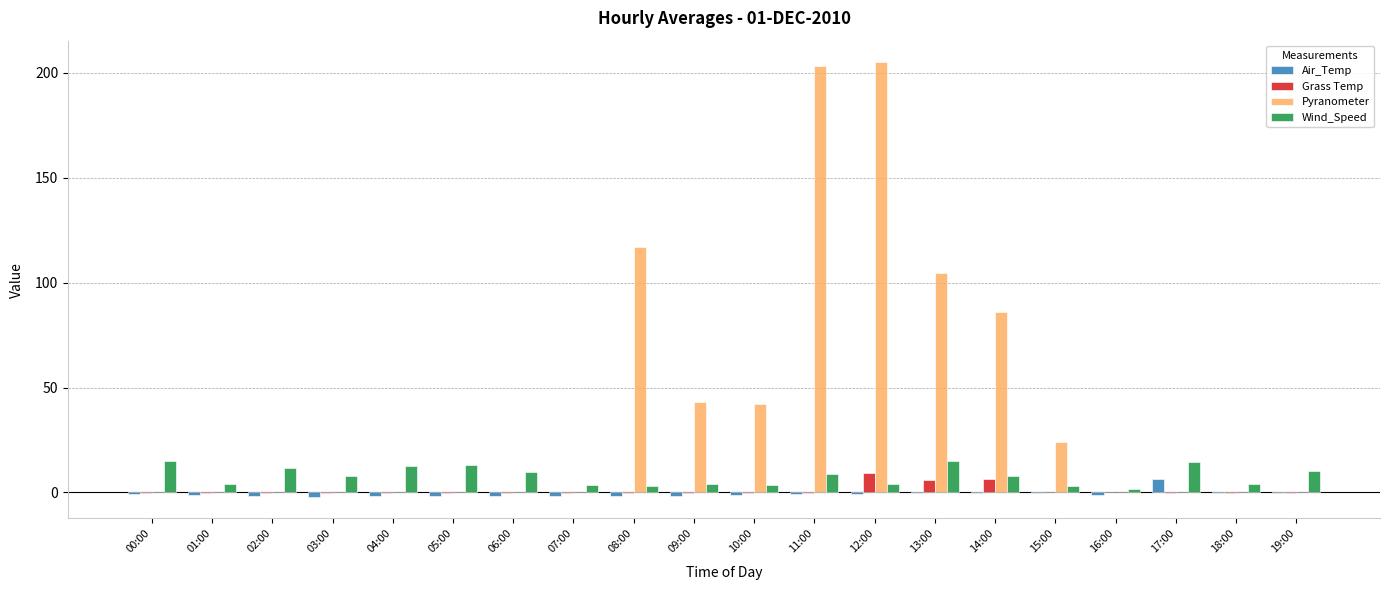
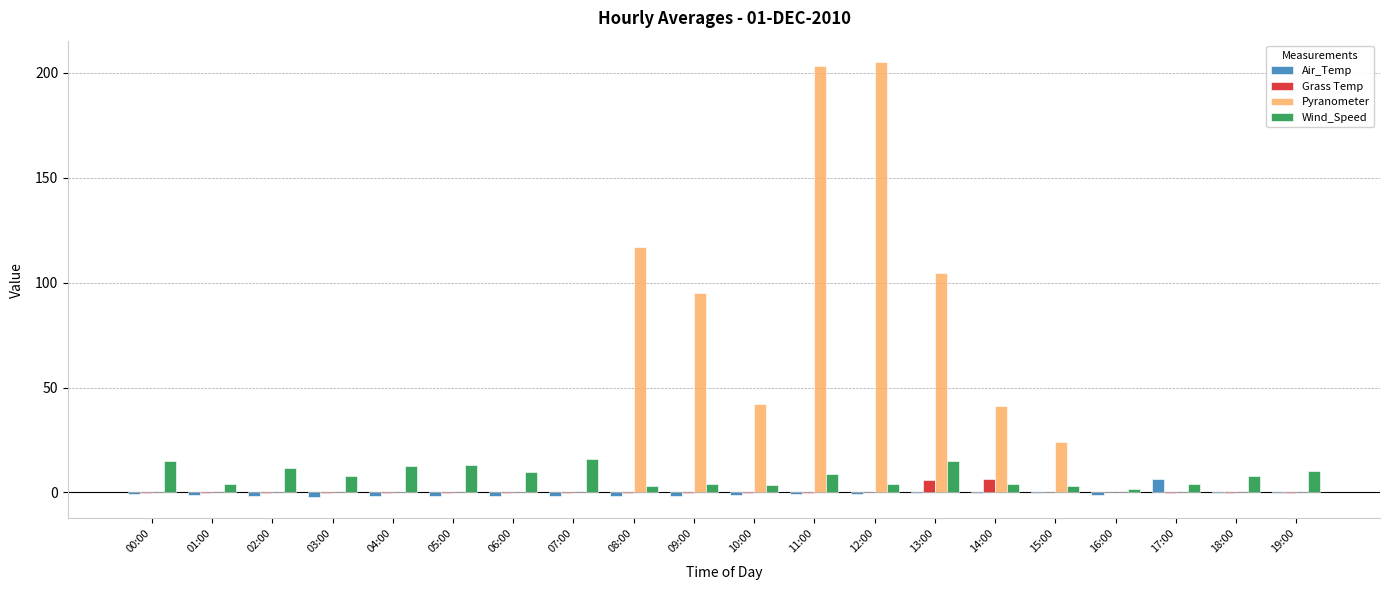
Wind_Speed, 07:00: 3 -> 16
Pyranometer, 09:00: 43 -> 95
Grass Temp, 12:00: 9 -> 0
Pyranometer, 14:00: 86 -> 41
Wind_Speed, 14:00: 8 -> 4
Wind_Speed, 17:00: 14 -> 4
Wind_Speed, 18:00: 4 -> 8
